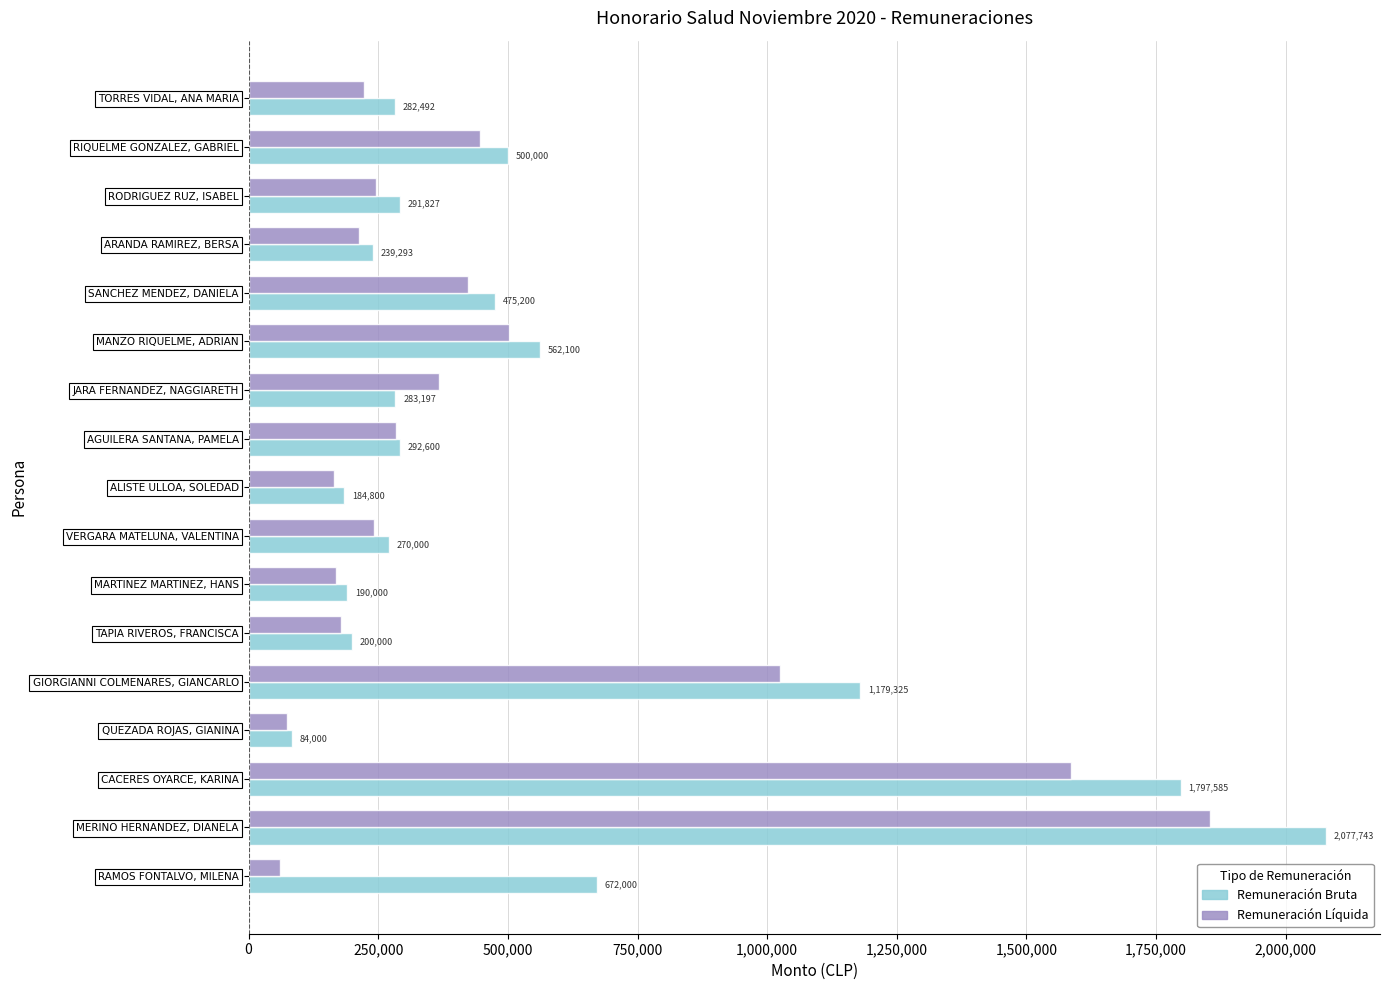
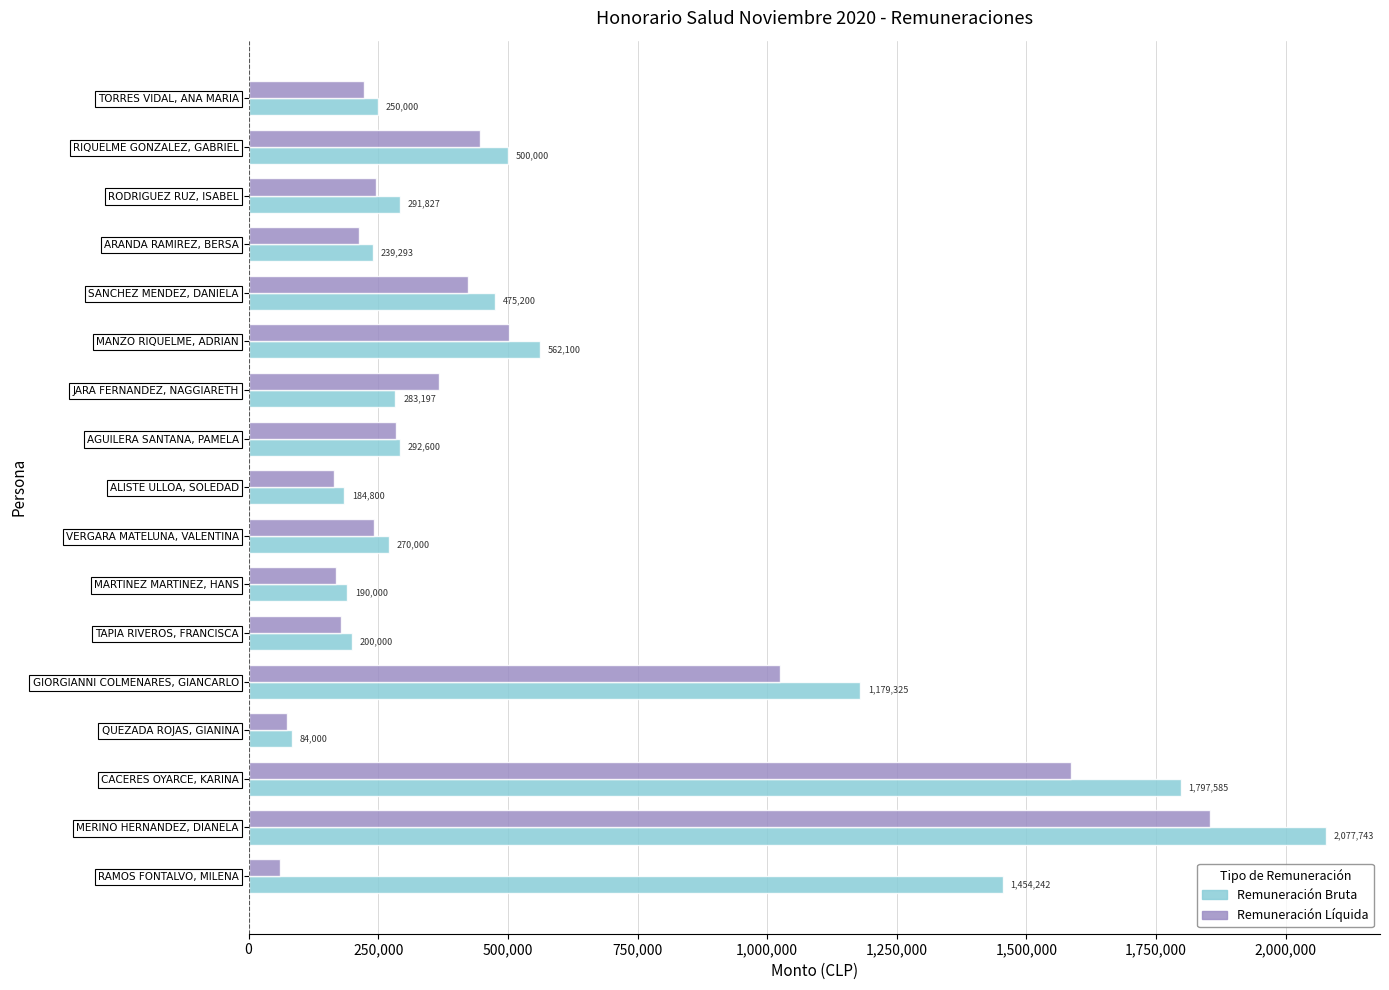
Remuneración Bruta, TORRES VIDAL, ANA MARIA: 282,492 -> 250,000
Remuneración Bruta, RAMOS FONTALVO, MILENA: 672,000 -> 1,454,242
